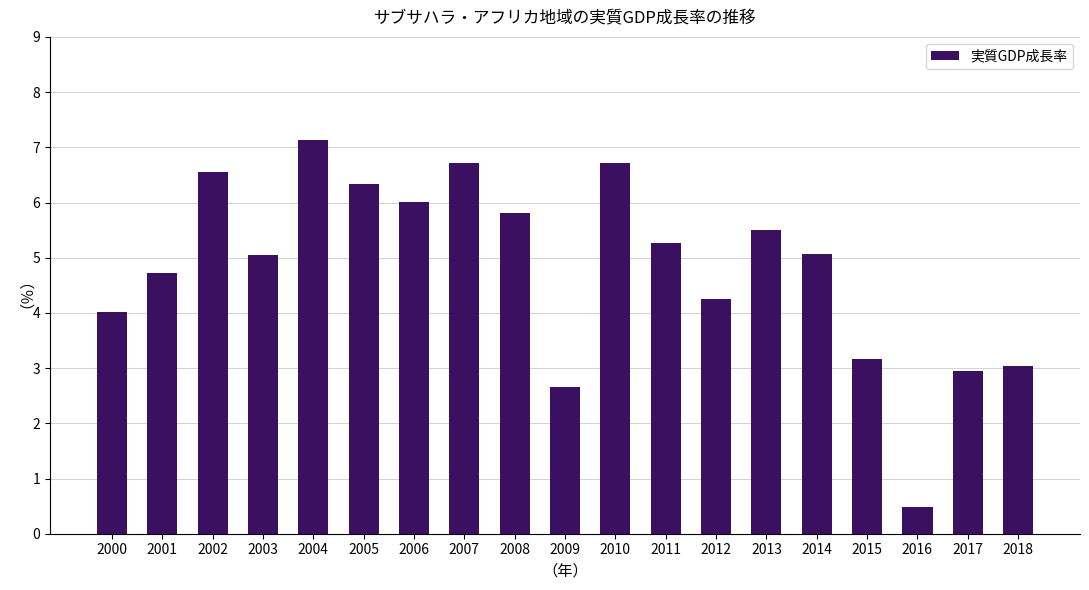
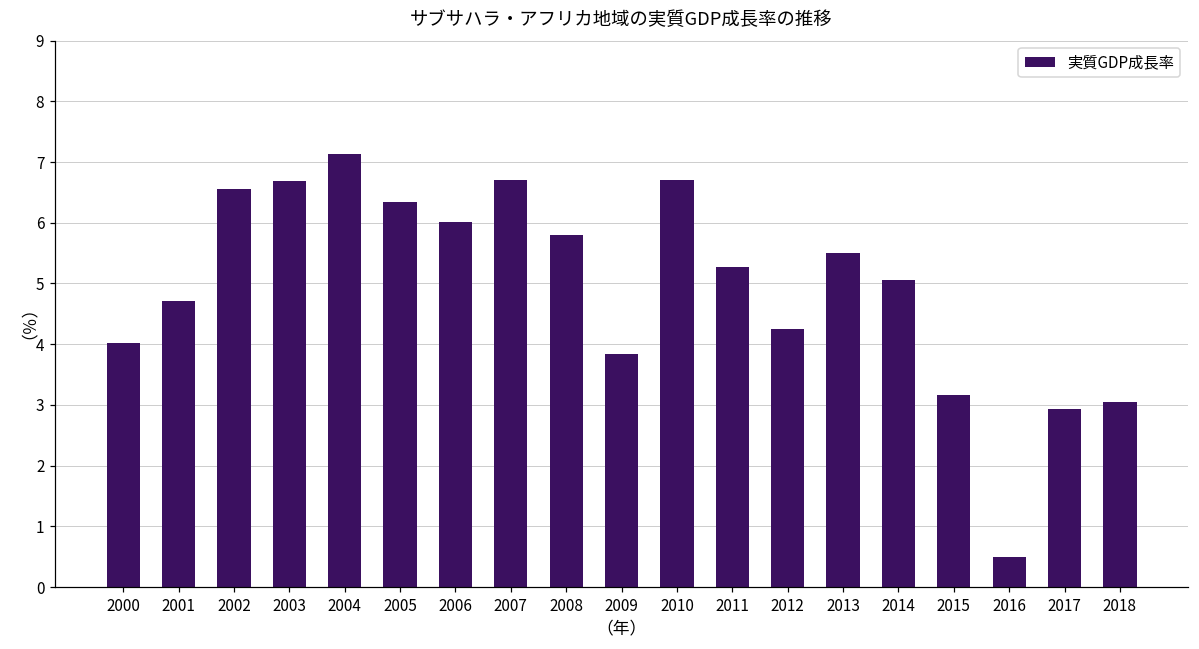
2003: 5.1 -> 6.7
2009: 2.7 -> 3.8
